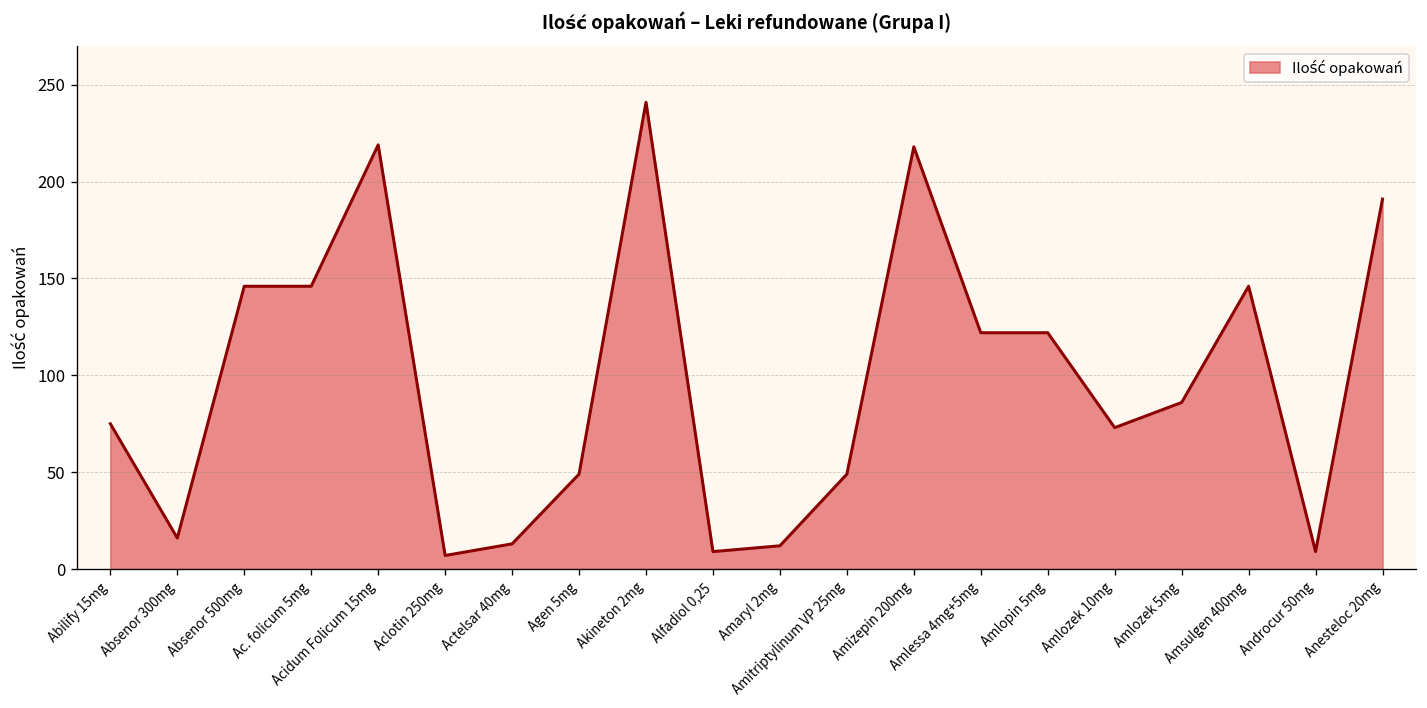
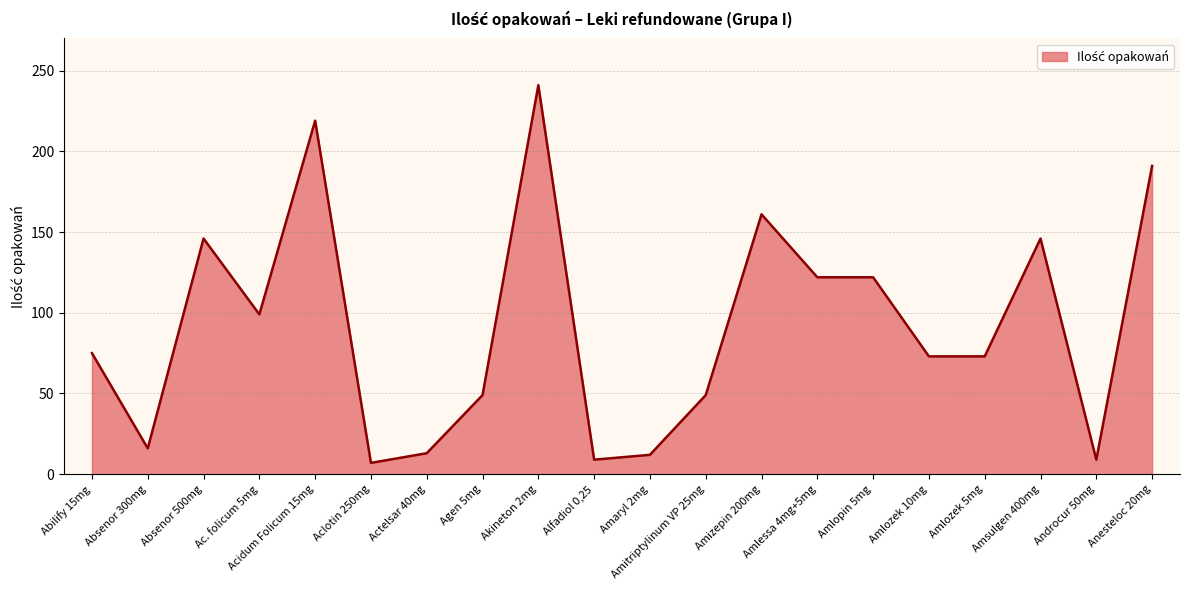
Ac. folicum 5mg: 146 -> 99
Amizepin 200mg: 218 -> 161
Amlozek 5mg: 86 -> 73
